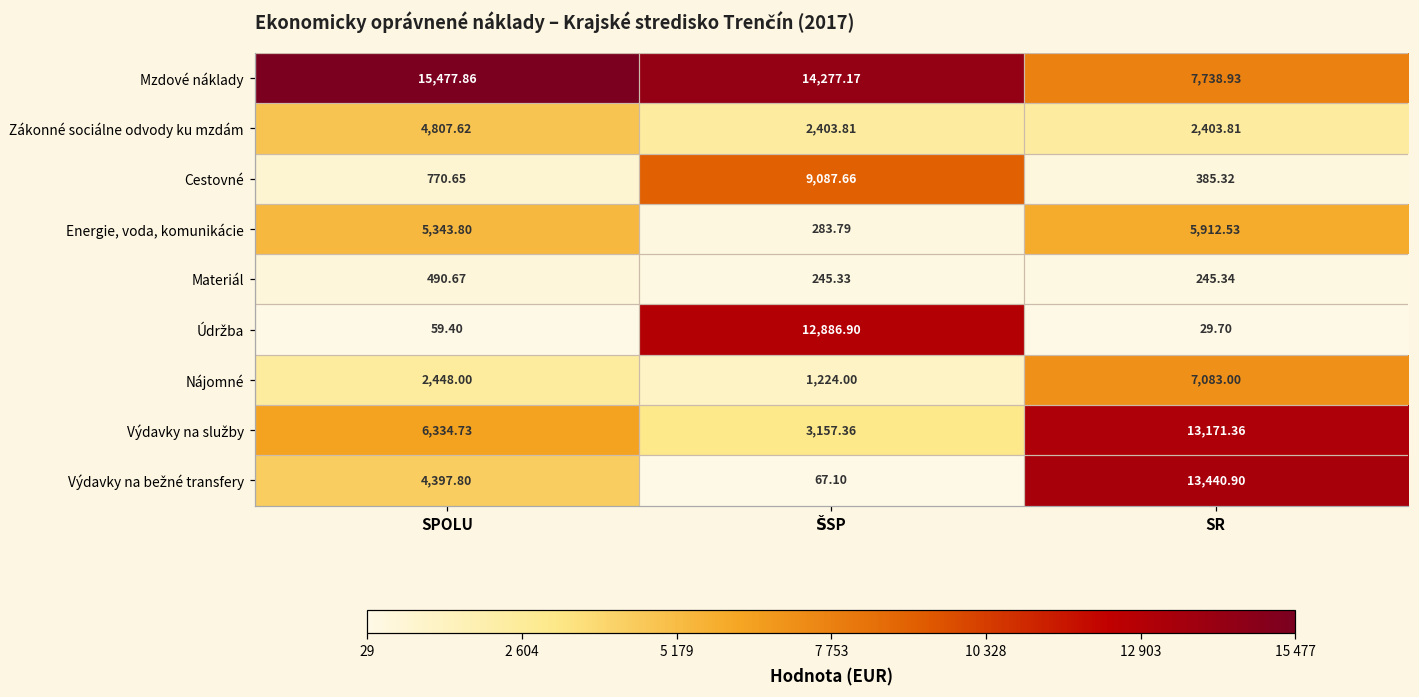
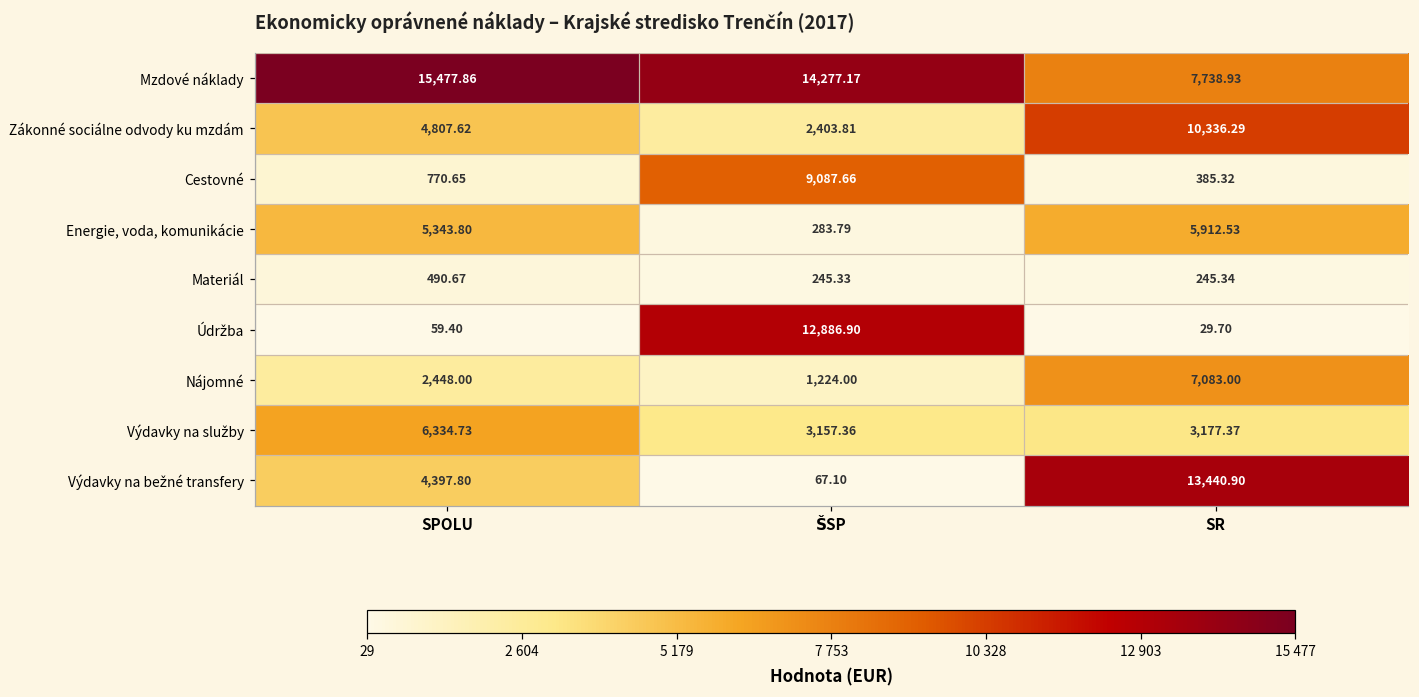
Zákonné sociálne odvody ku mzdám, SR: 2,403.81 -> 10,336.29
Výdavky na služby, SR: 13,171.36 -> 3,177.37
